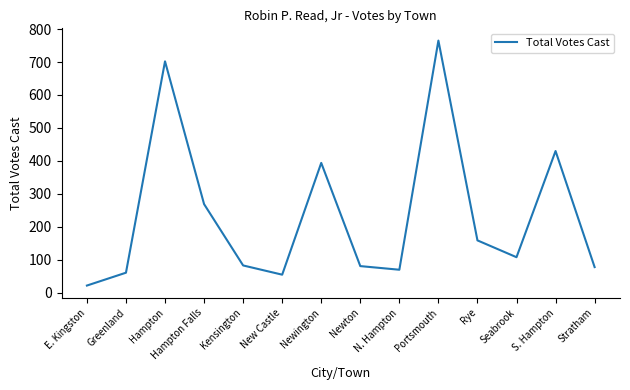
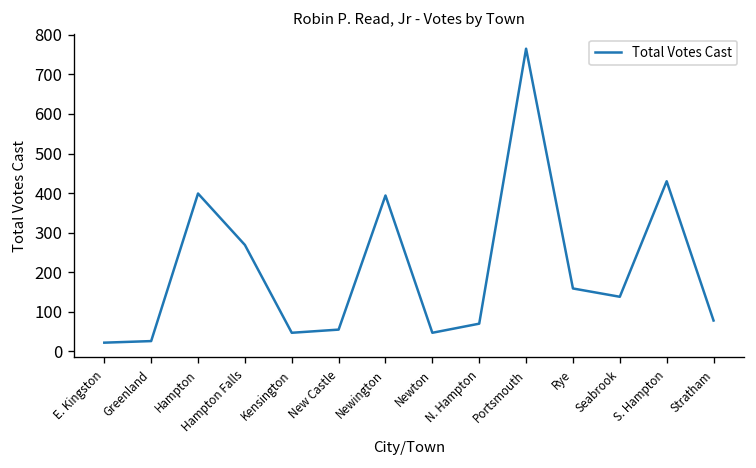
Greenland: 60 -> 30
Hampton: 700 -> 400
Kensington: 80 -> 50
Newton: 80 -> 50
Seabrook: 110 -> 140
